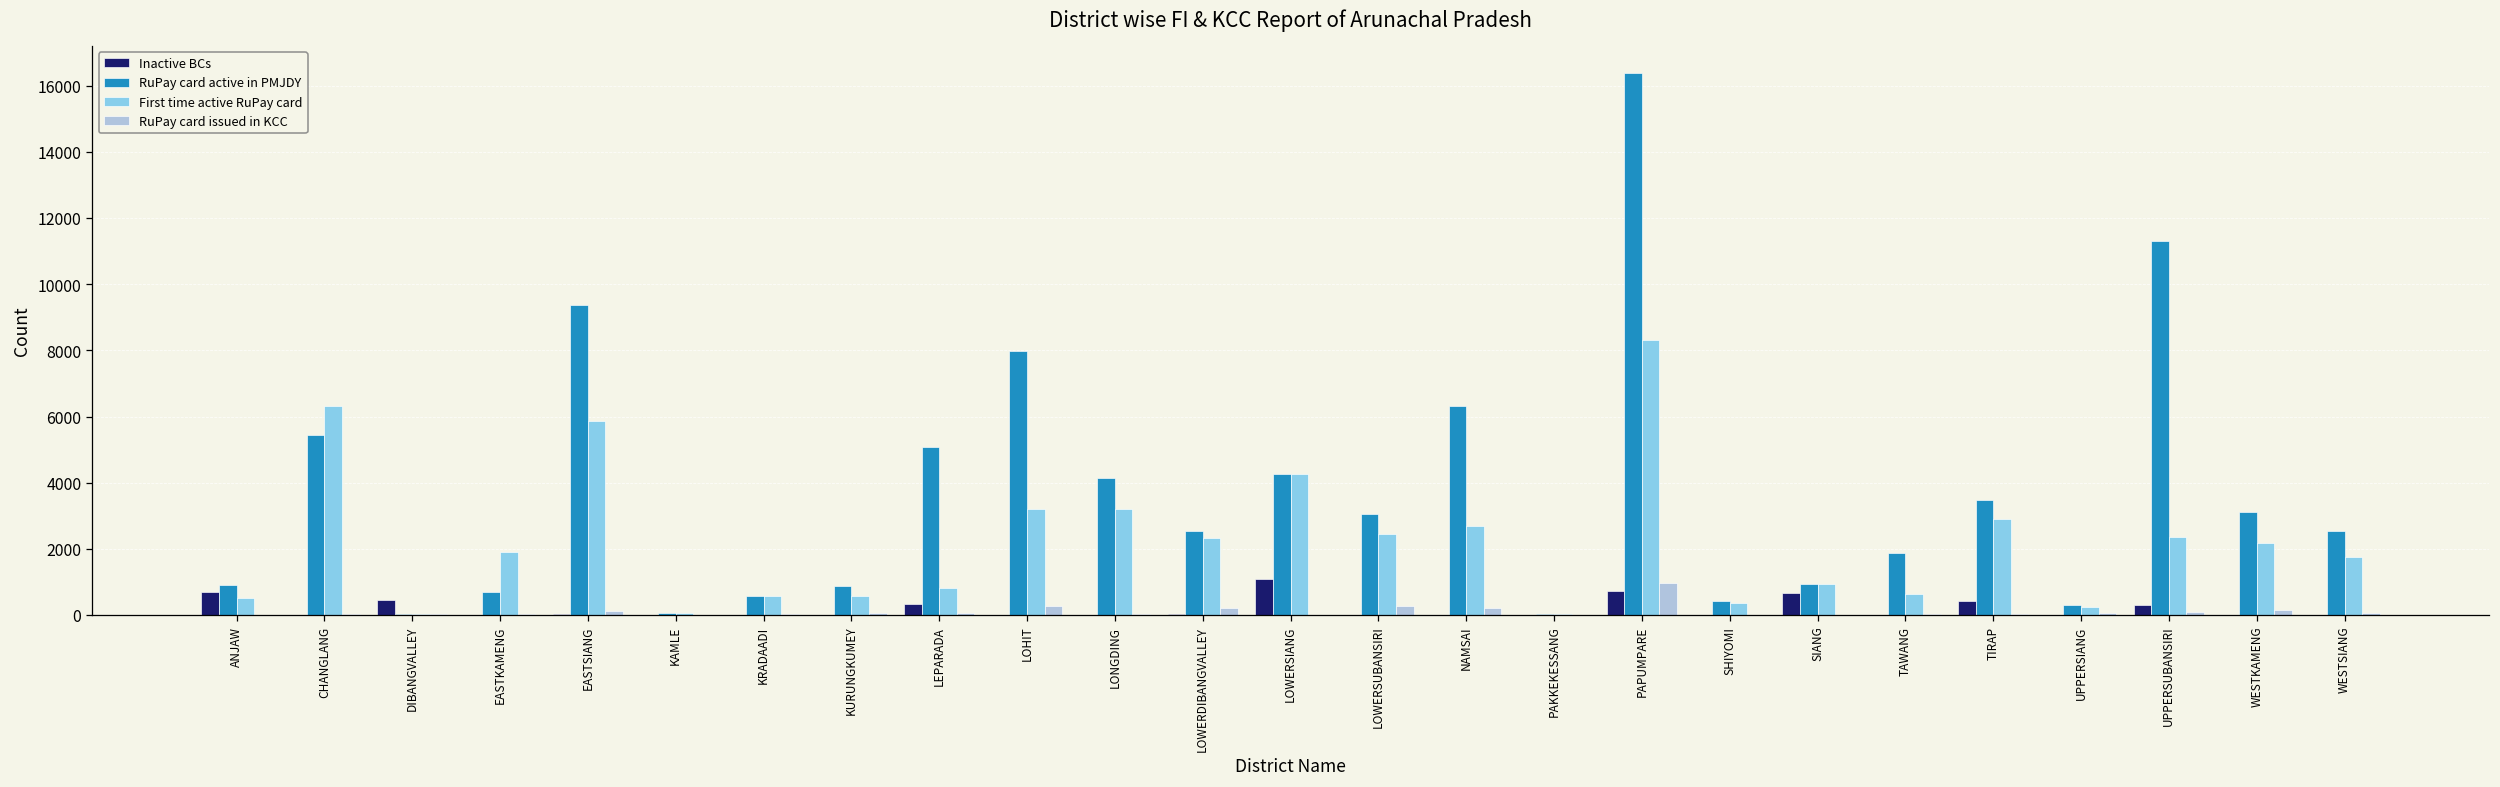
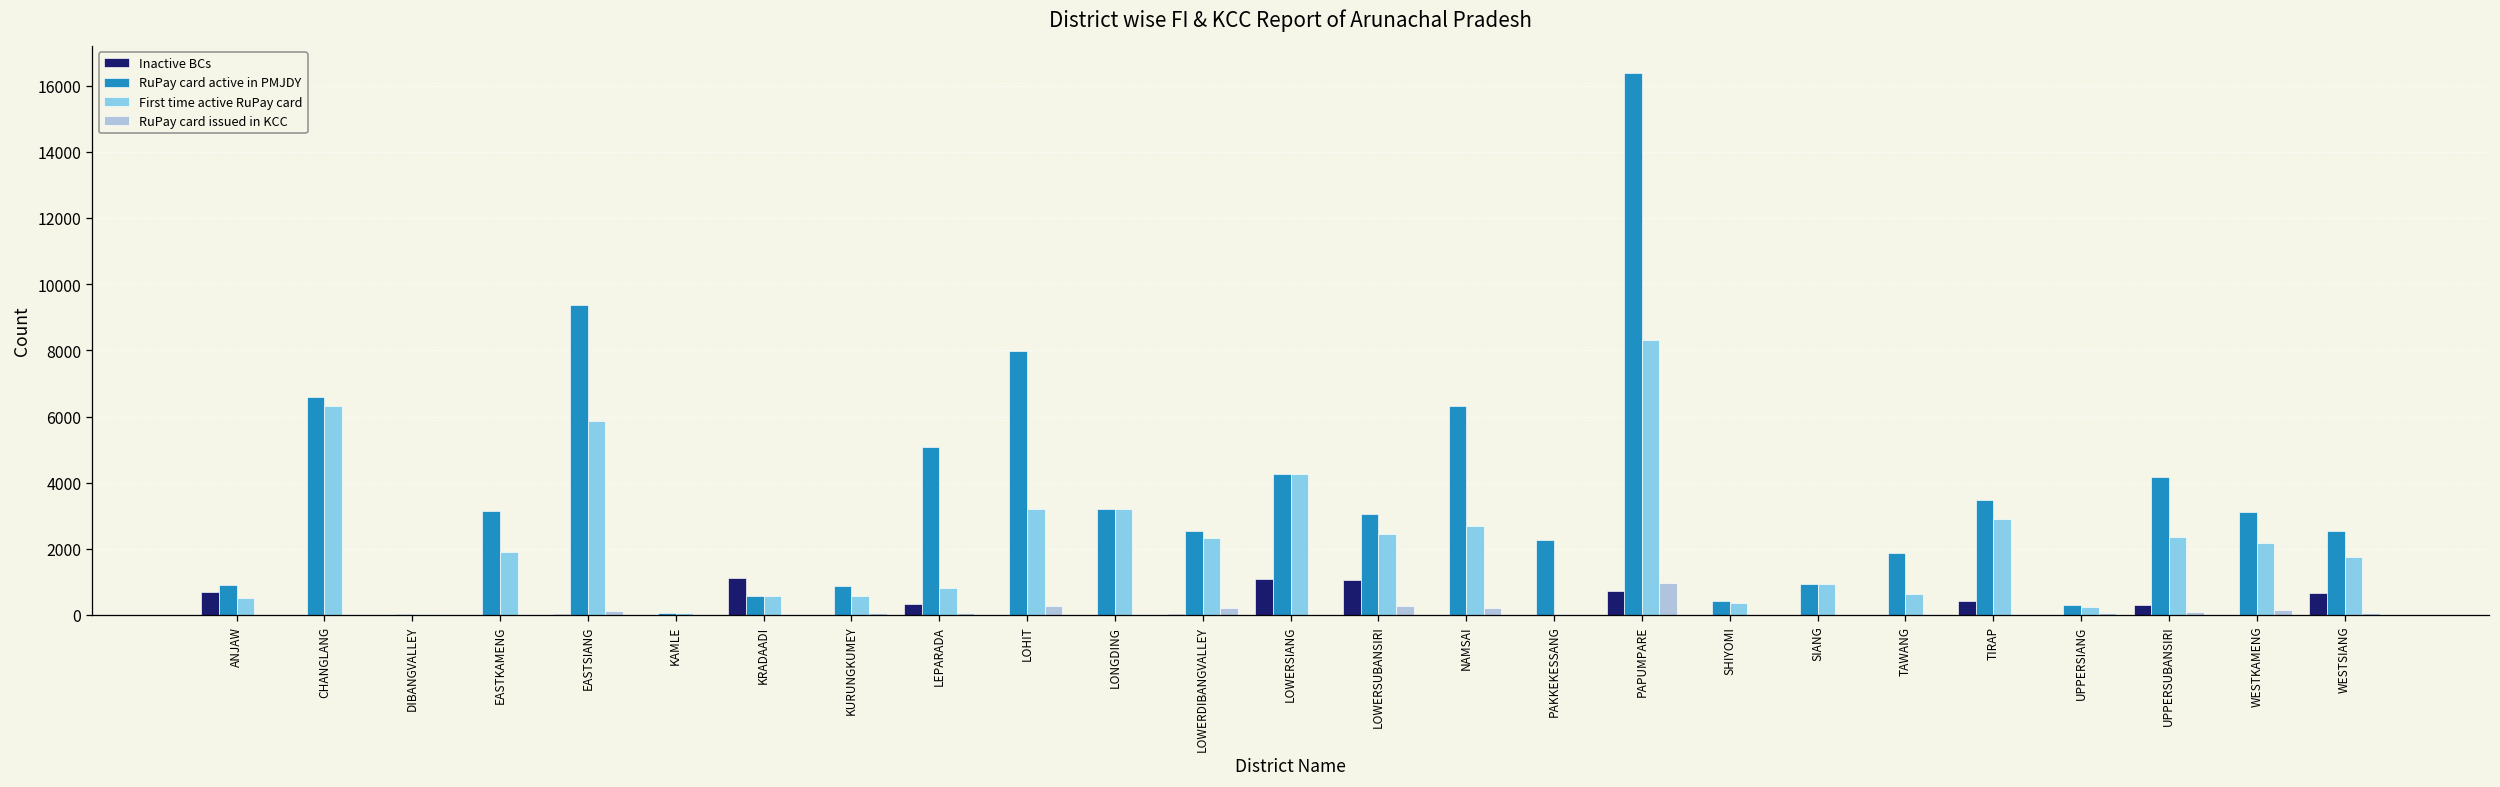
RuPay card active in PMJDY, CHANGLANG: 5400 -> 6600
Inactive BCs, DIBANGVALLEY: 500 -> 0
RuPay card active in PMJDY, EASTKAMENG: 700 -> 3100
Inactive BCs, KRADAADI: 0 -> 1100
RuPay card active in PMJDY, LONGDING: 4200 -> 3200
Inactive BCs, LOWERSUBANSIRI: 0 -> 1000
RuPay card active in PMJDY, PAKKEKESSANG: 0 -> 2300
Inactive BCs, SIANG: 700 -> 0
RuPay card active in PMJDY, UPPERSUBANSIRI: 11300 -> 4200
Inactive BCs, WESTSIANG: 0 -> 700
